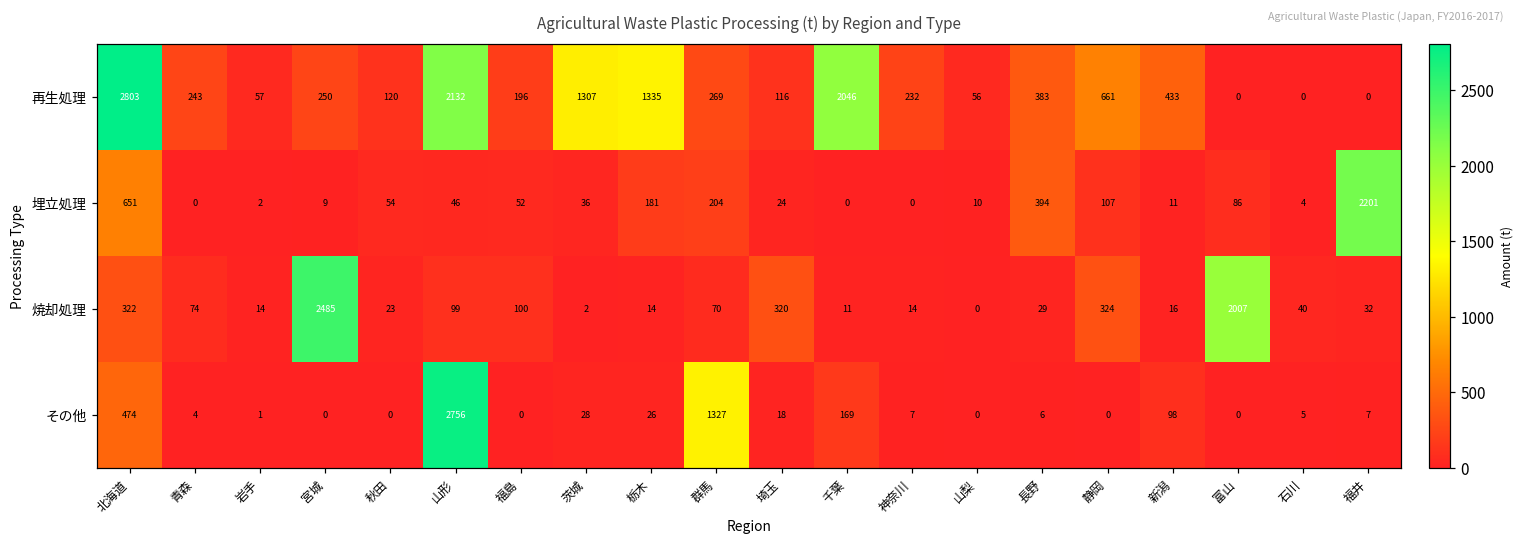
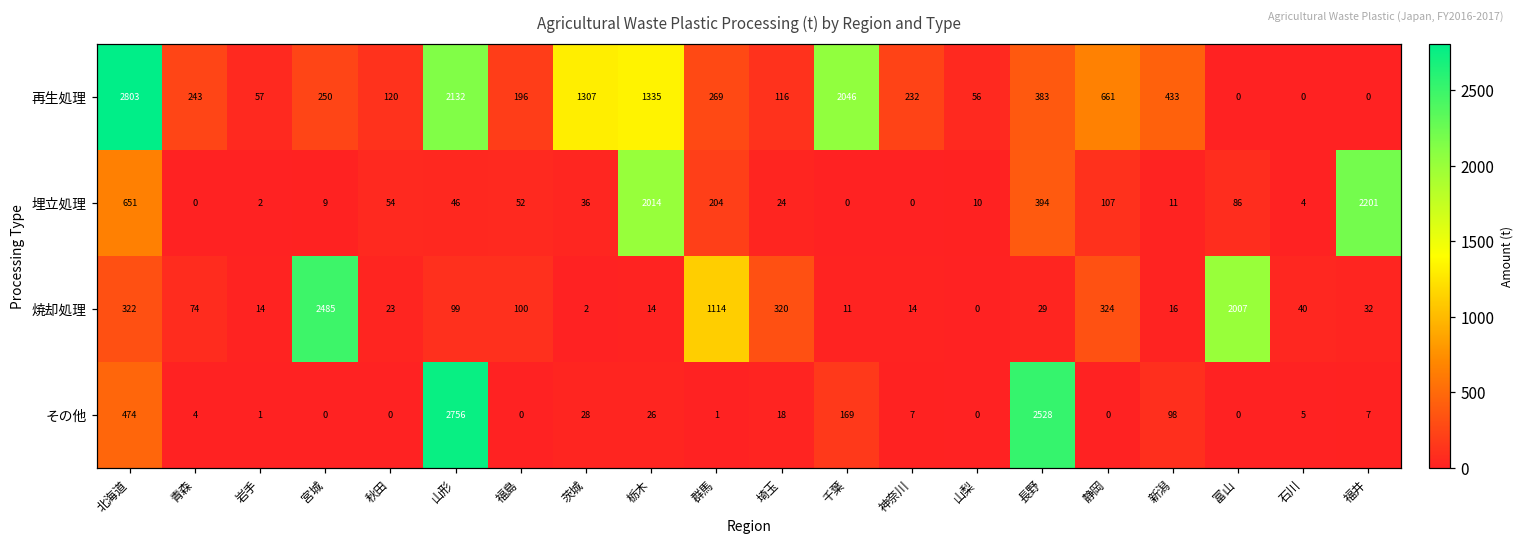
埋立処理, 栃木: 181 -> 2014
焼却処理, 群馬: 70 -> 1114
その他, 群馬: 1327 -> 1
その他, 長野: 6 -> 2528
